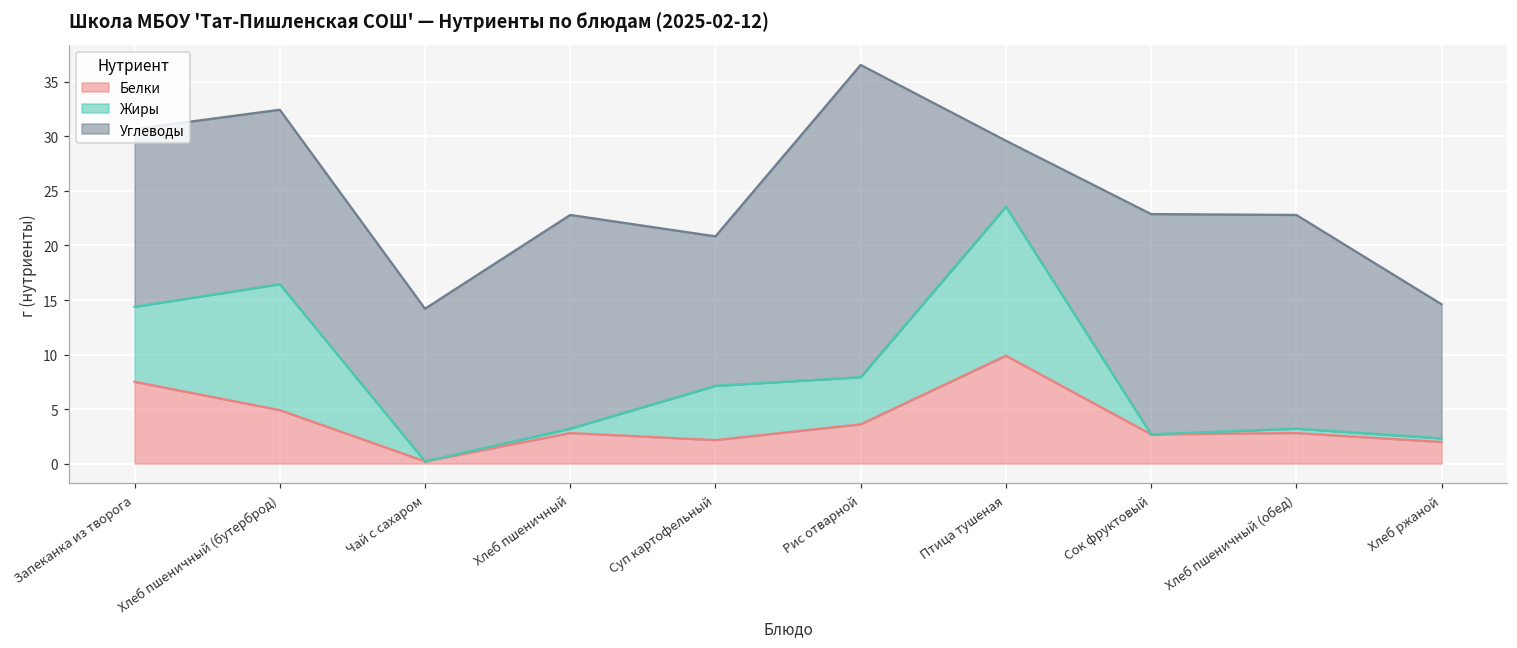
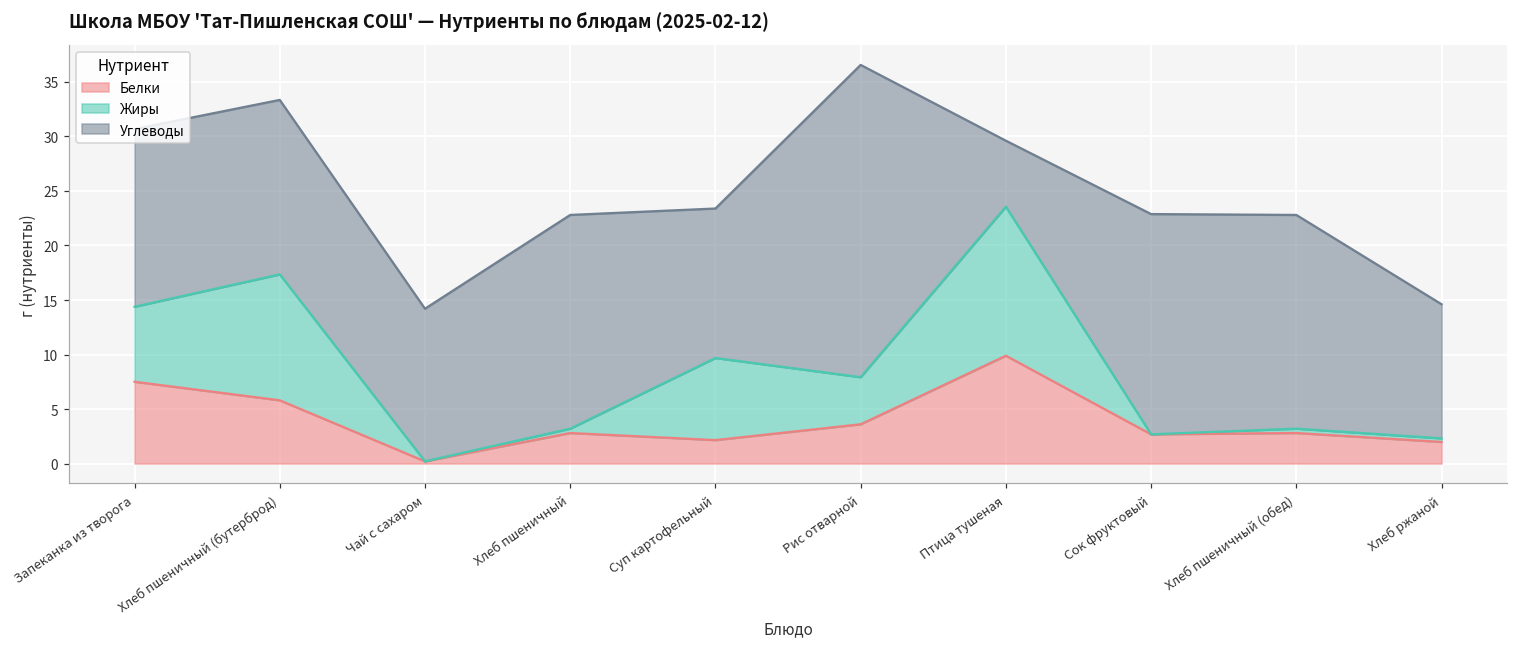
Белки, Хлеб пшеничный (бутерброд): 5 -> 6
Жиры, Суп картофельный: 5 -> 8
